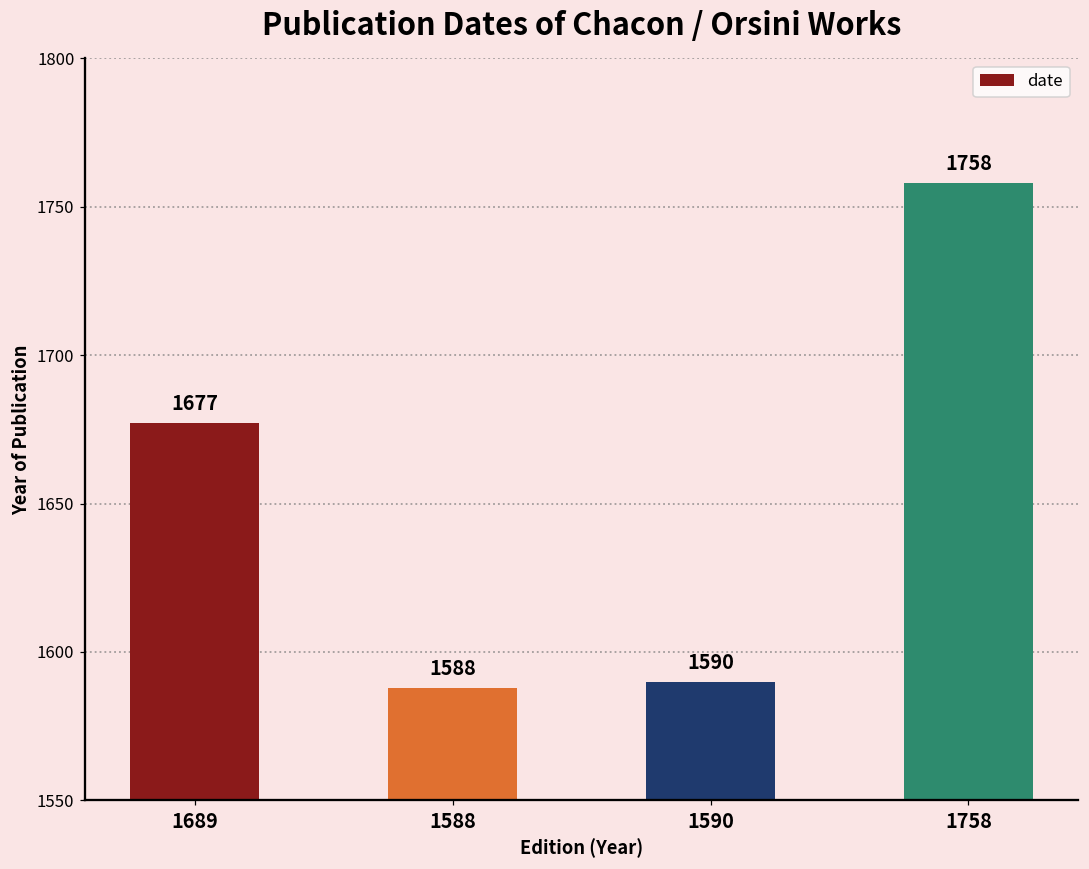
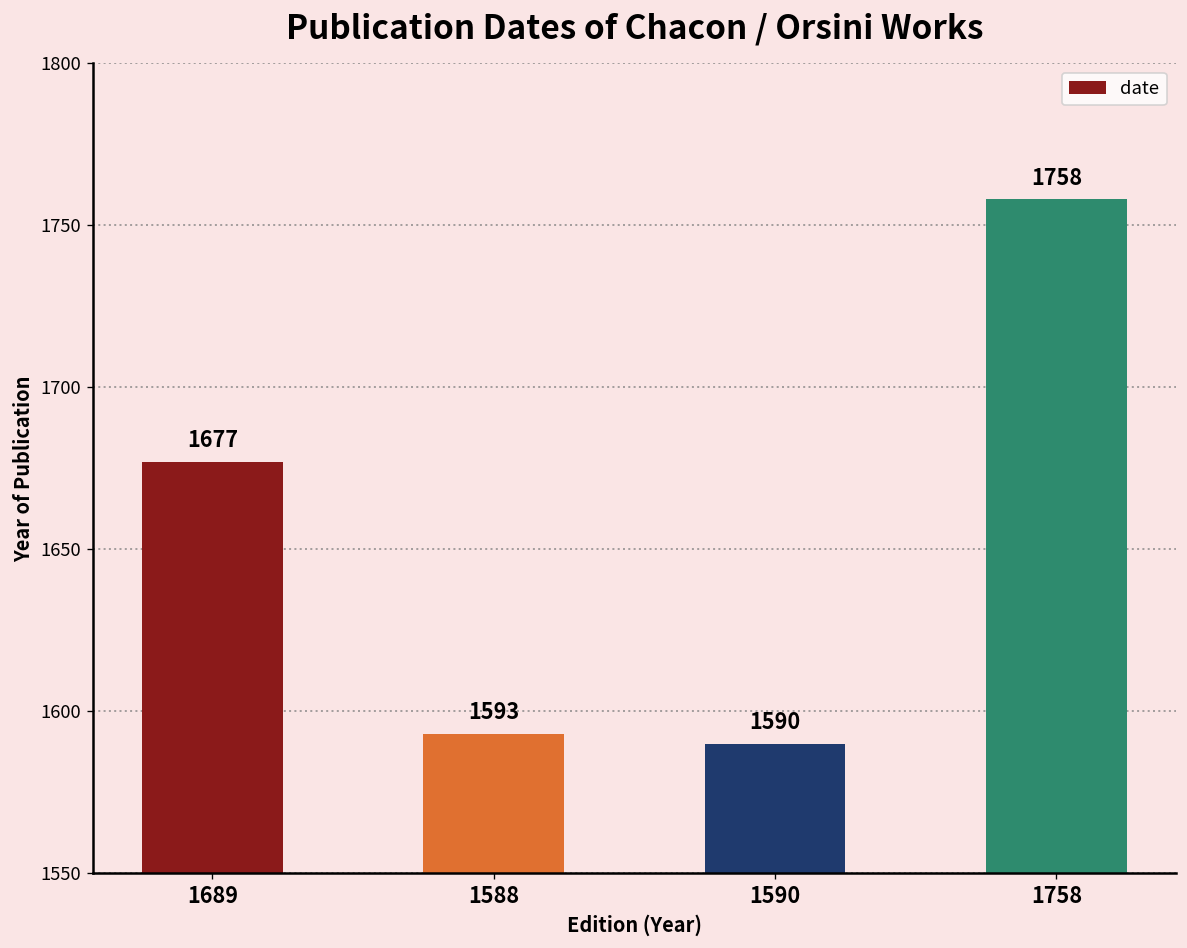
1588: 1588 -> 1593
